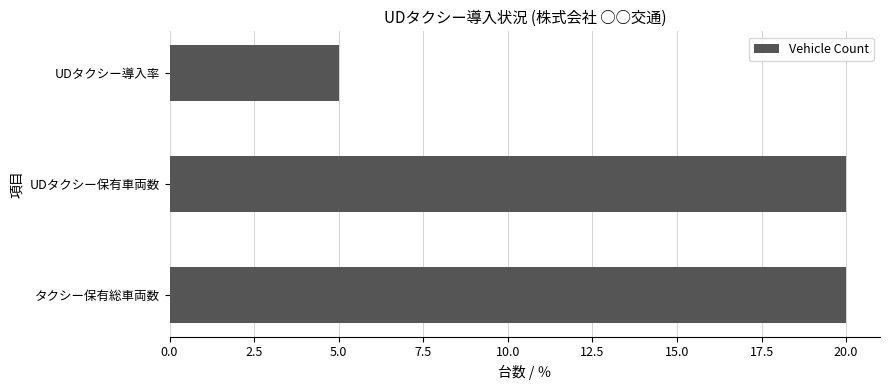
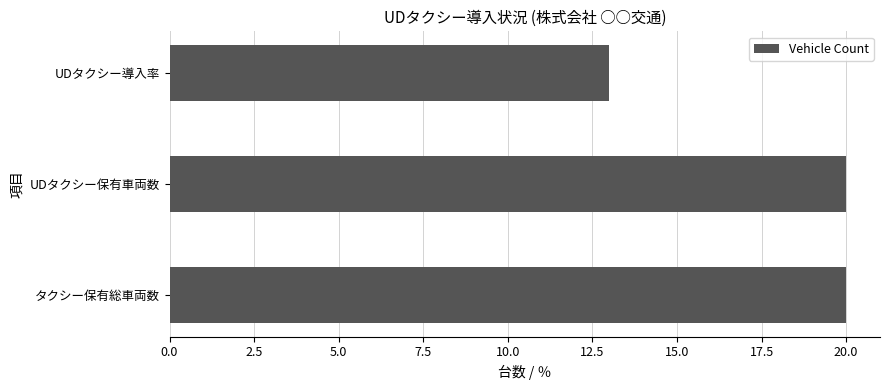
UDタクシー導入率: 5 -> 13
